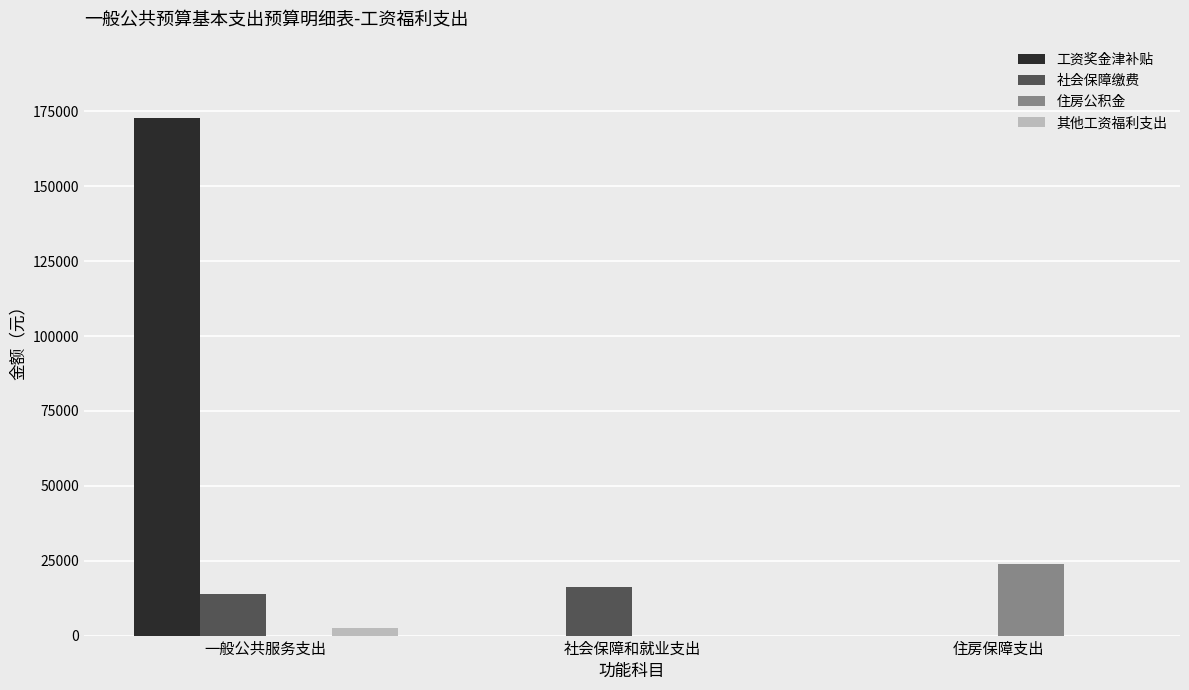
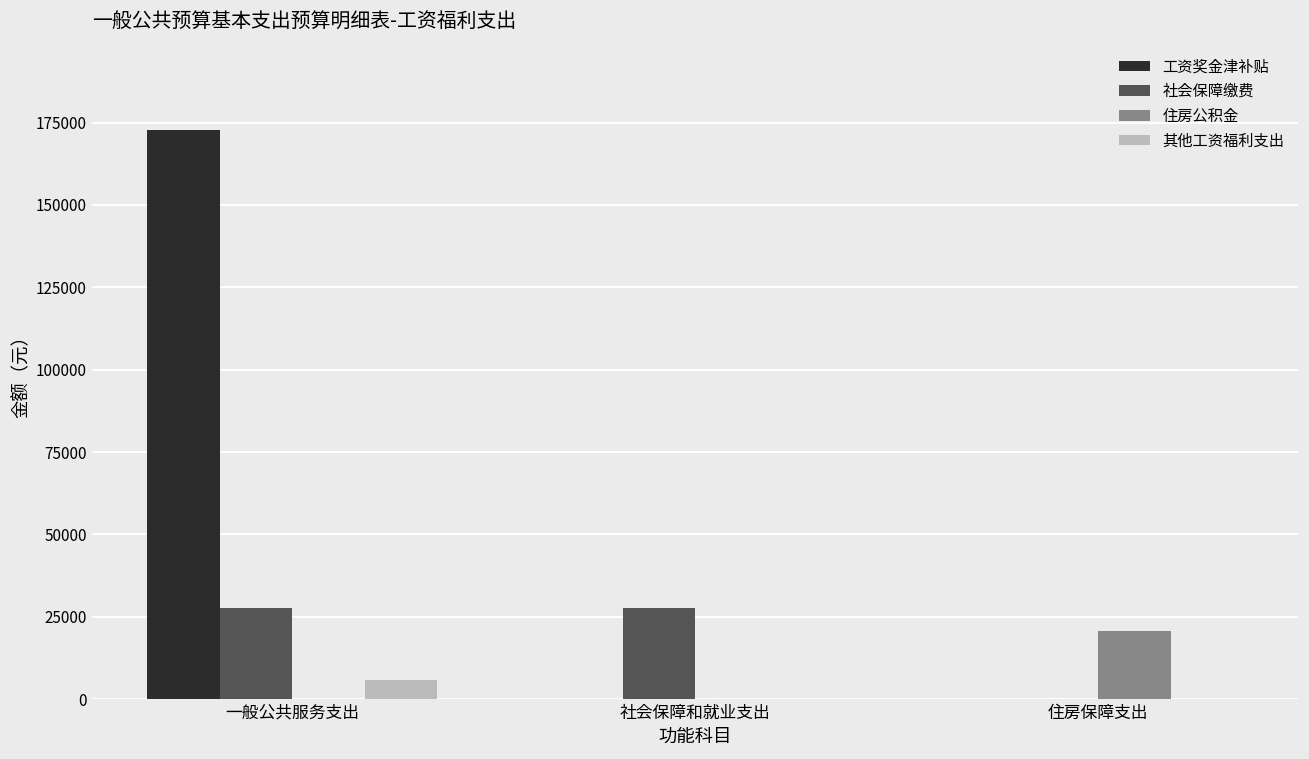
社会保障缴费, 一般公共服务支出: 14000 -> 28000
其他工资福利支出, 一般公共服务支出: 2000 -> 6000
社会保障缴费, 社会保障和就业支出: 16000 -> 28000
住房公积金, 住房保障支出: 24000 -> 21000
